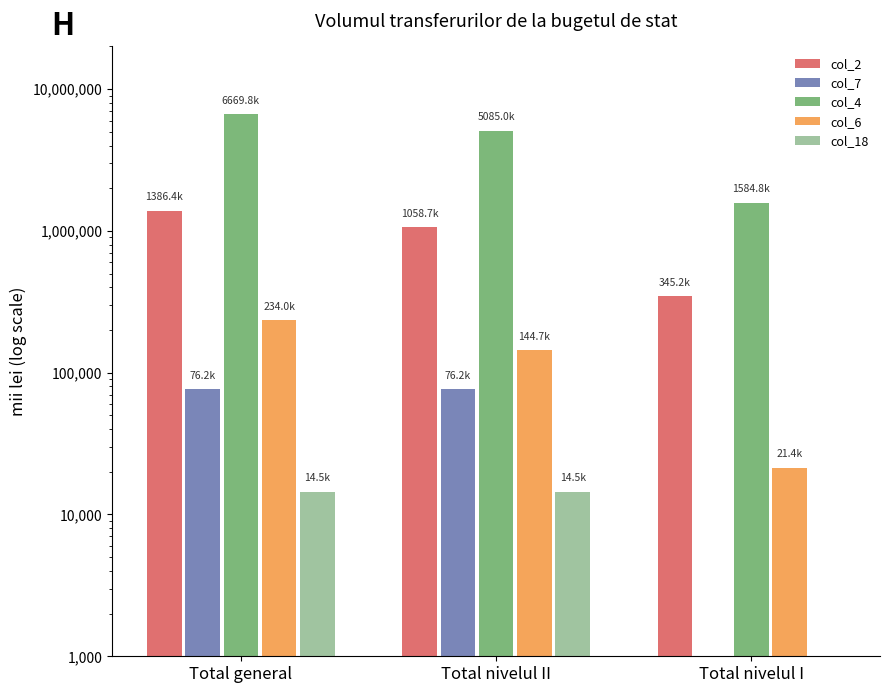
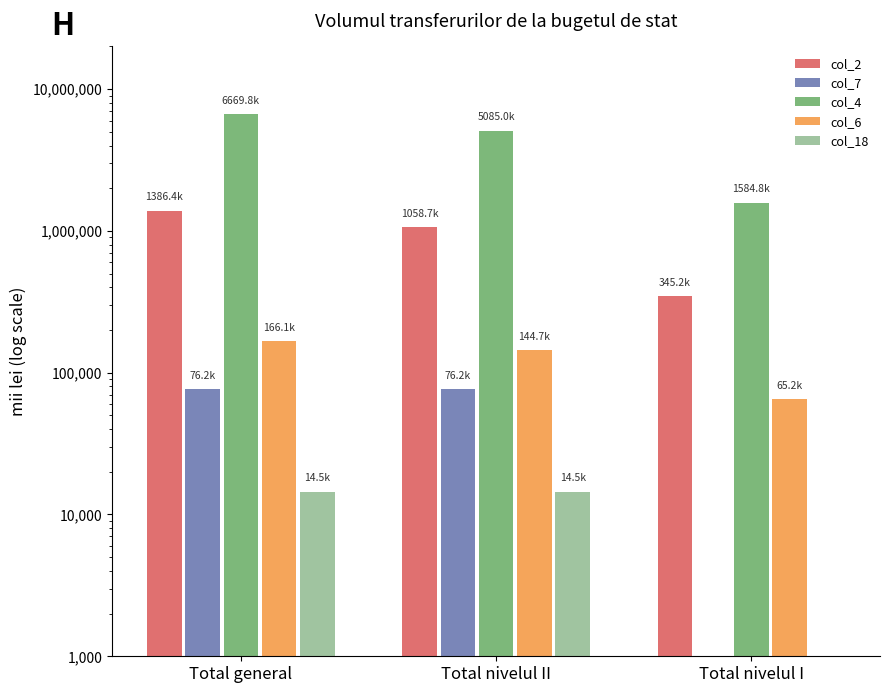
col_6, Total general: 234.0k -> 166.1k
col_6, Total nivelul I: 21.4k -> 65.2k
